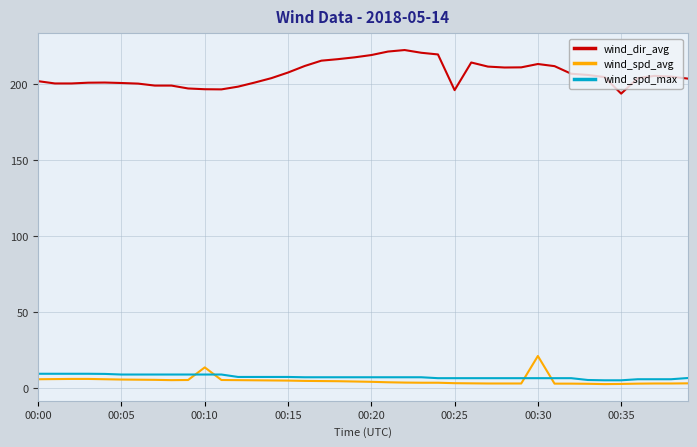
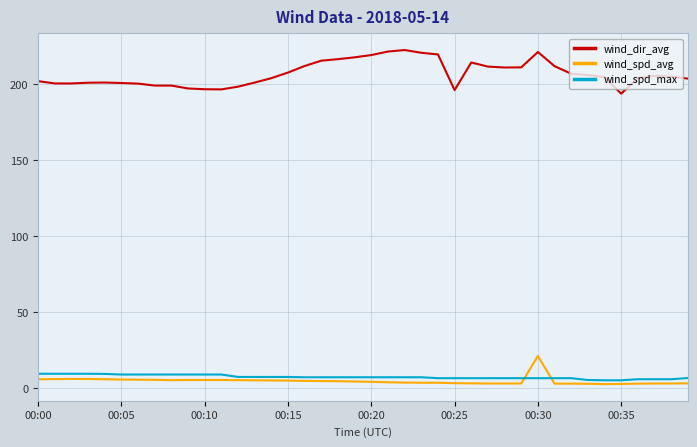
wind_spd_avg, 00:10: 14 -> 5
wind_dir_avg, 00:30: 213 -> 221
